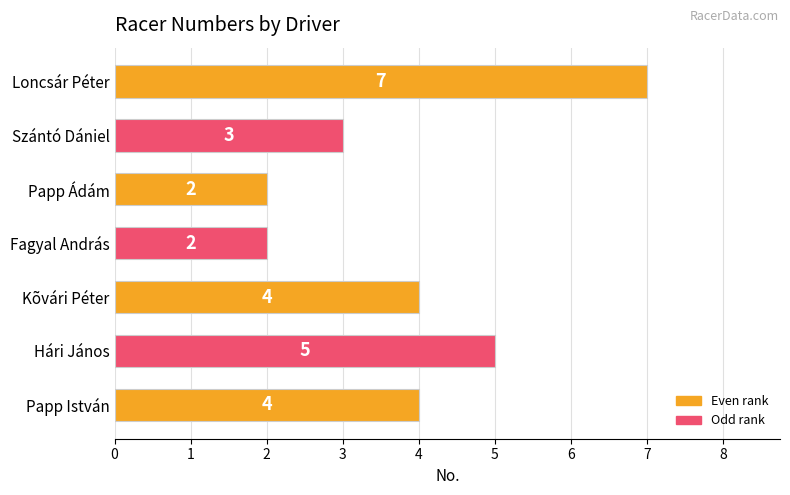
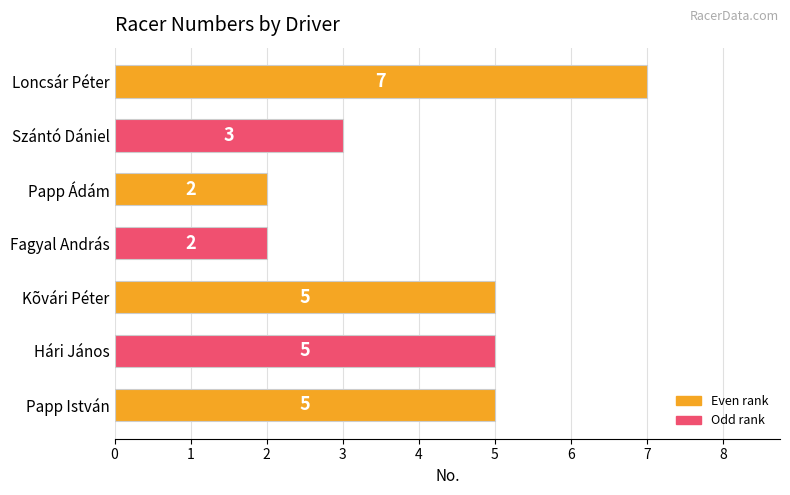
Kõvári Péter: 4 -> 5
Papp István: 4 -> 5
